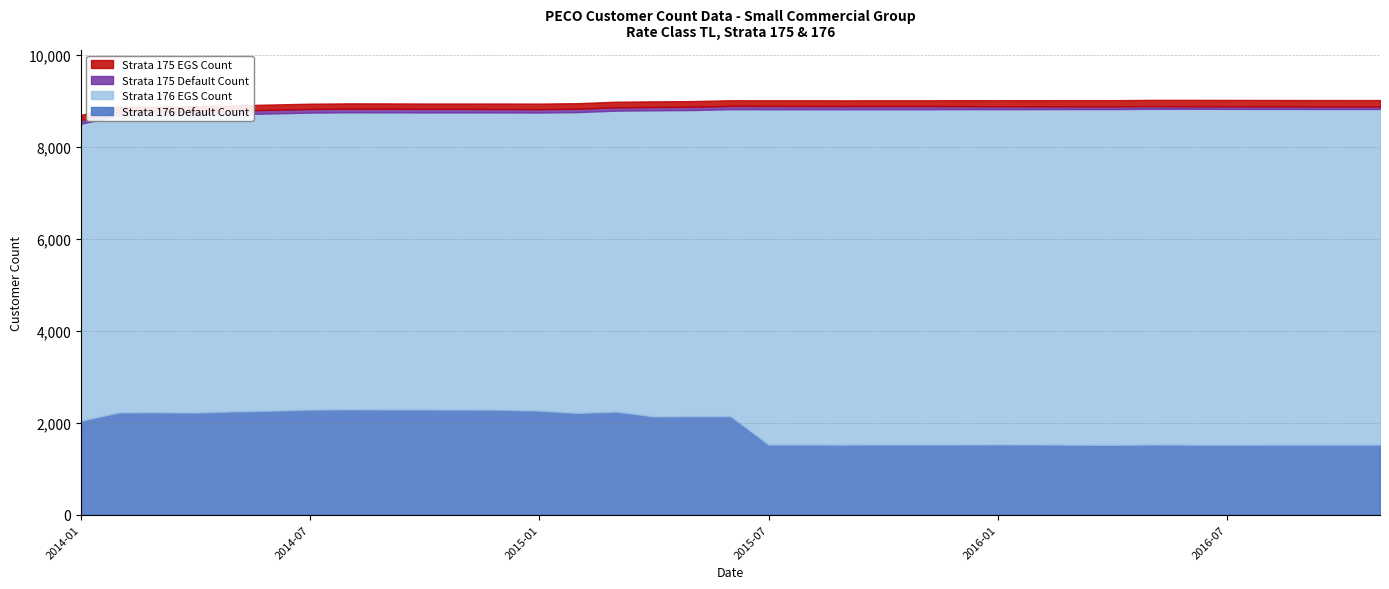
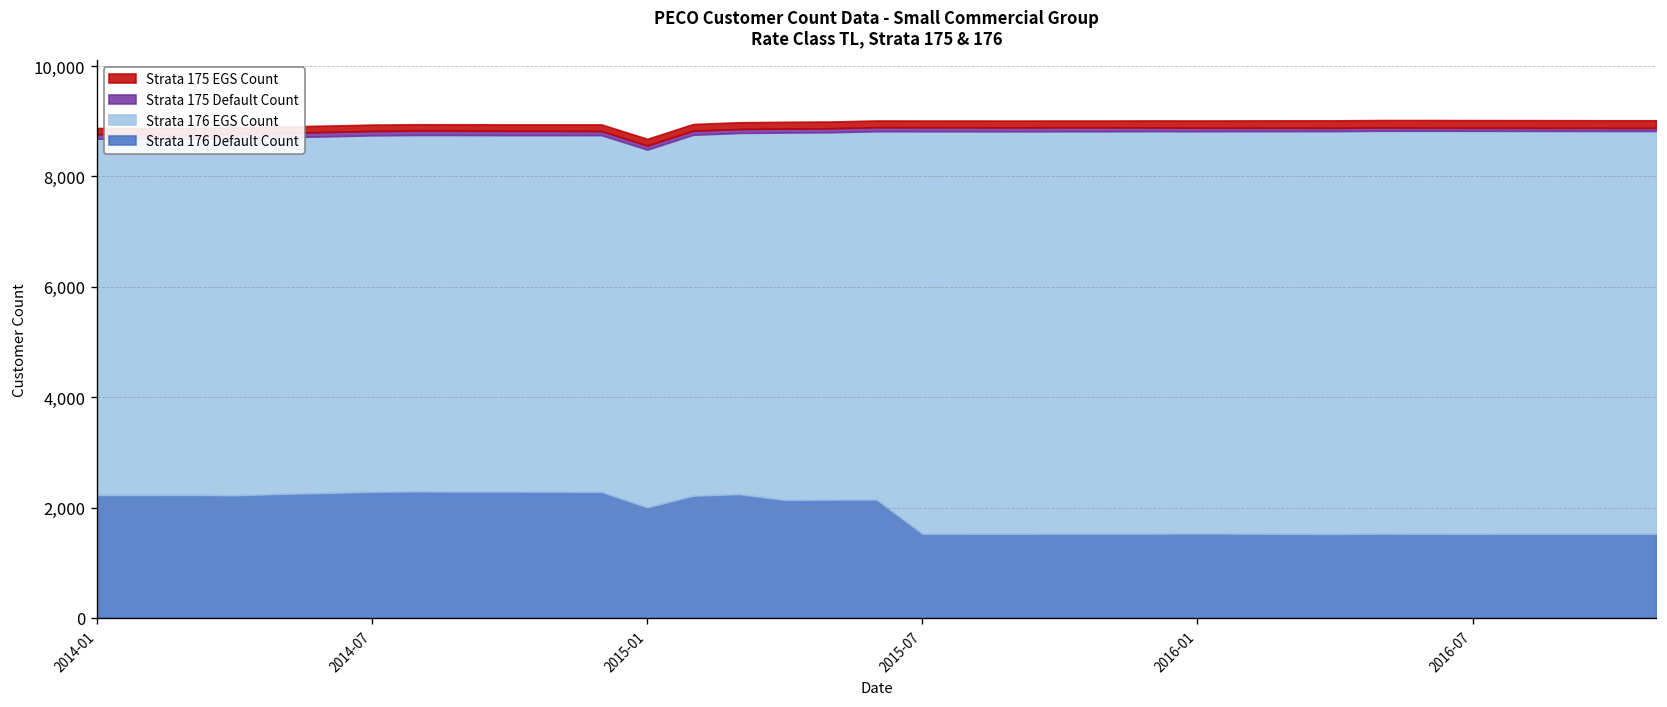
Strata 176 Default Count, 2014-01: 2,000 -> 2,200
Strata 176 Default Count, 2015-01: 2,300 -> 2,000
